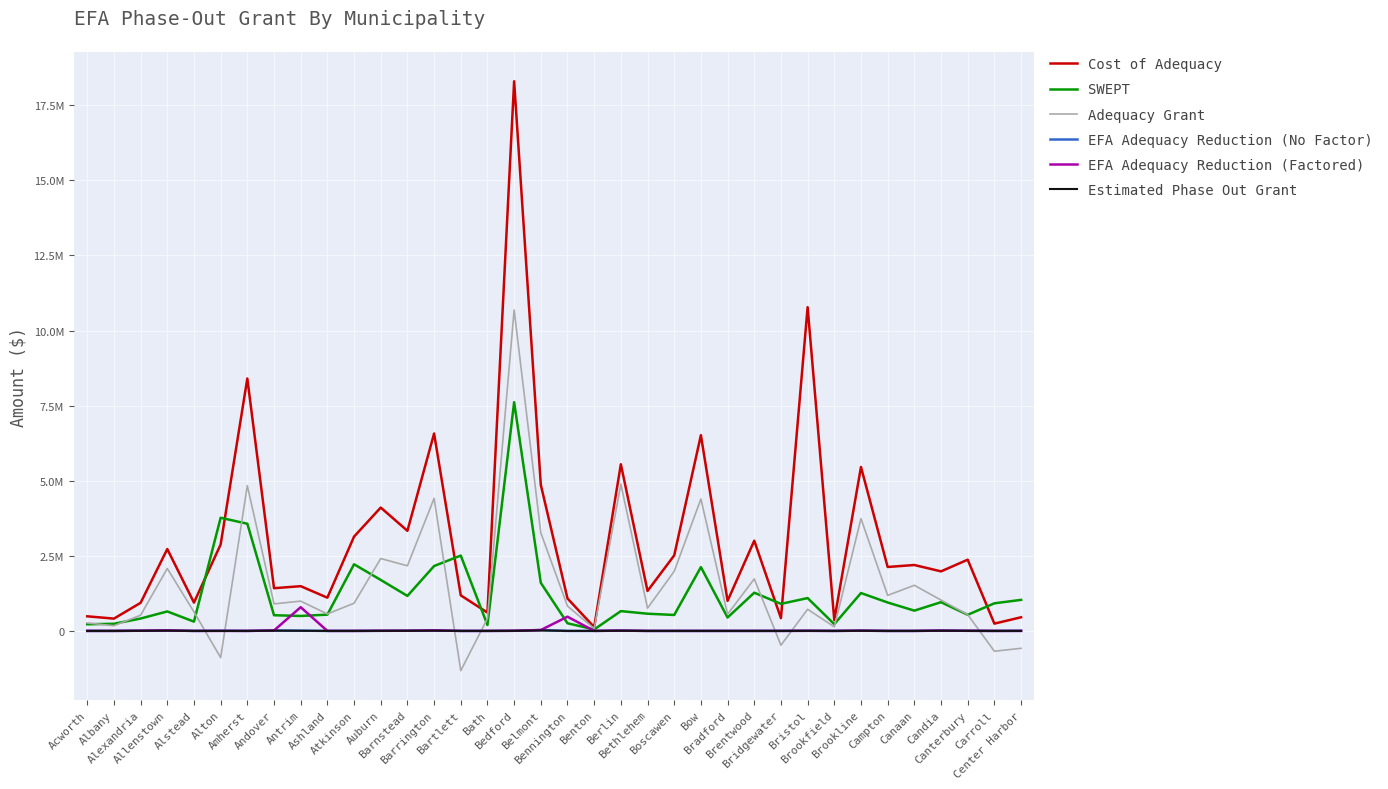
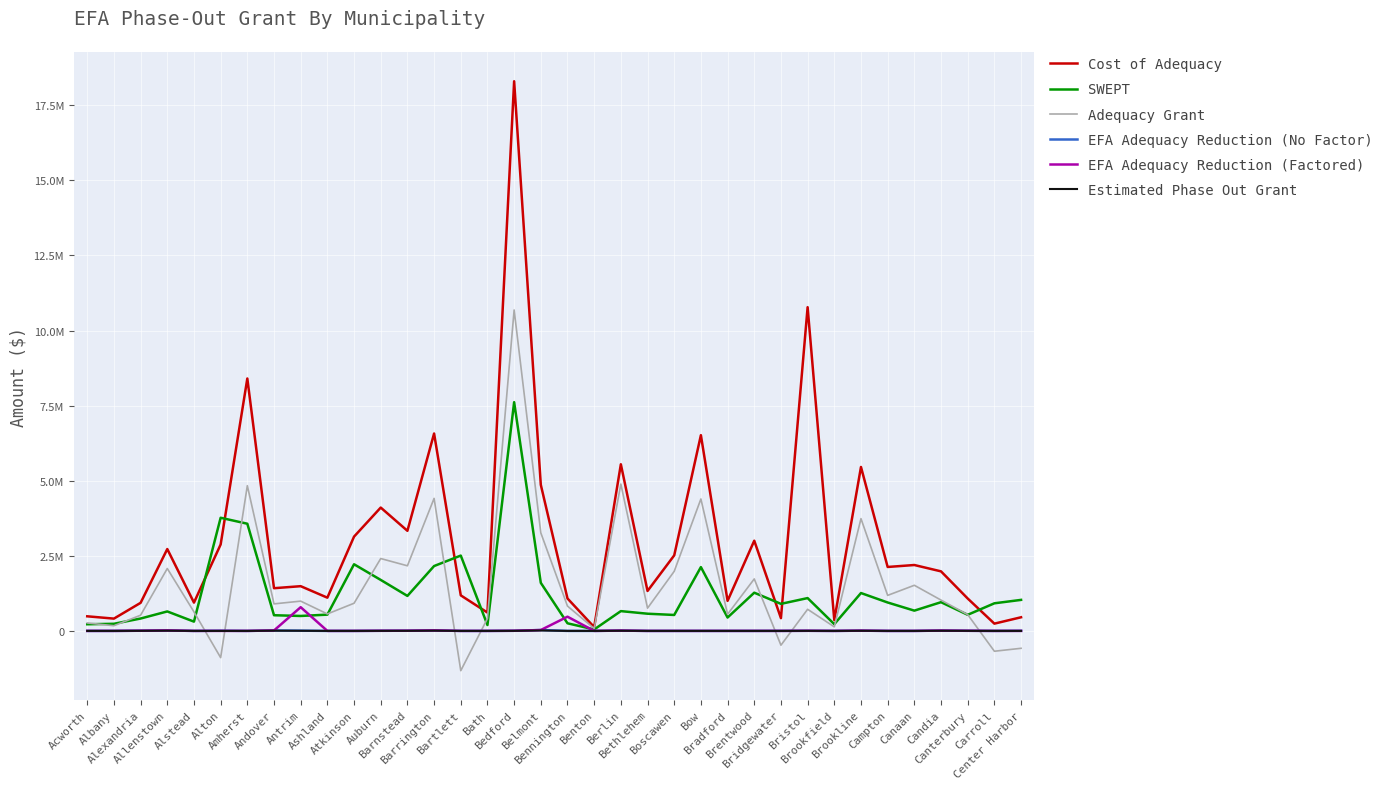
Cost of Adequacy, Canterbury: 2400000 -> 1100000
